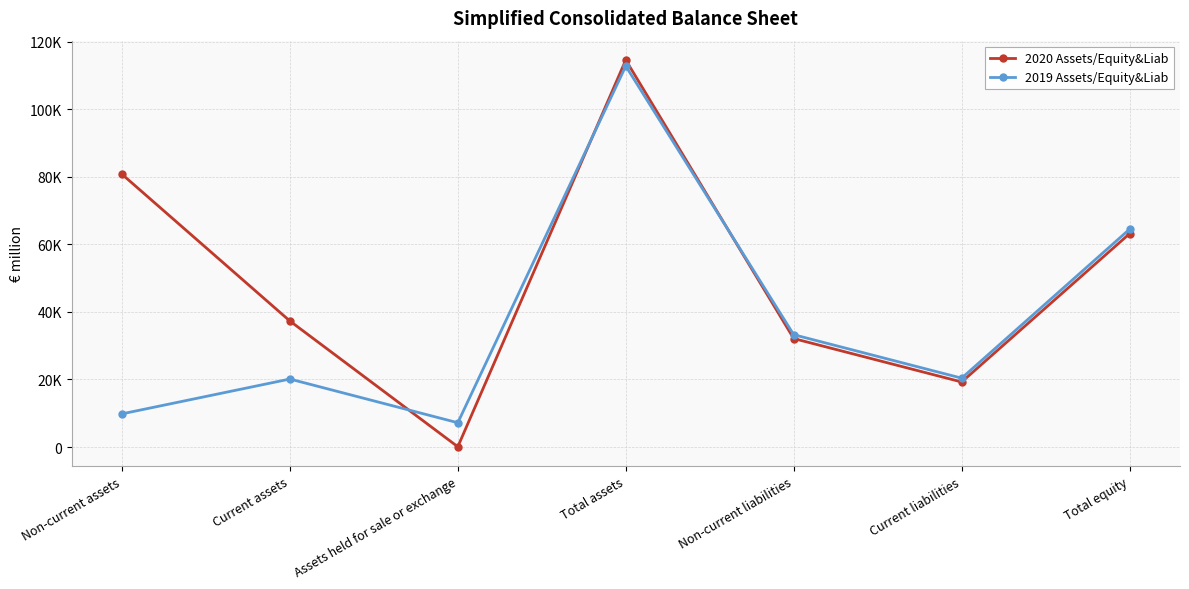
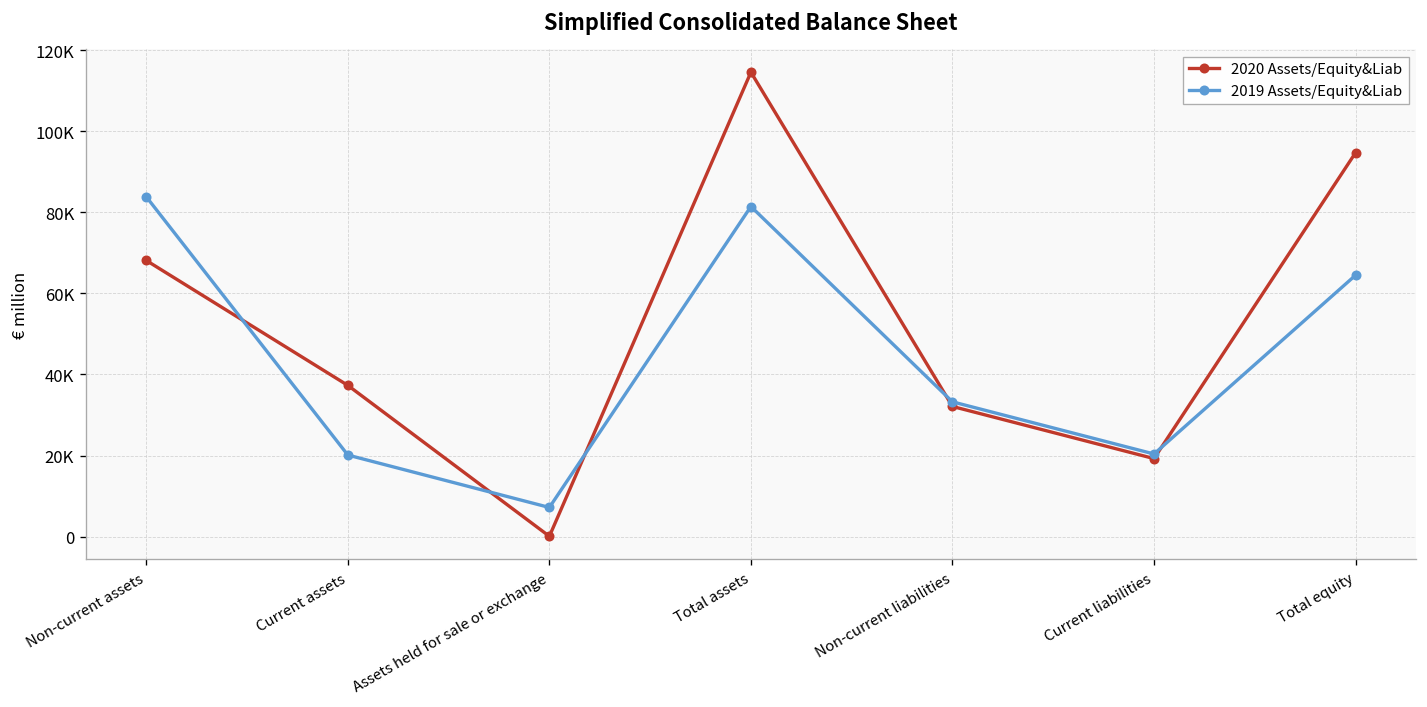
2020 Assets/Equity&Liab, Non-current assets: 81000 -> 68000
2019 Assets/Equity&Liab, Non-current assets: 10000 -> 84000
2019 Assets/Equity&Liab, Total assets: 113000 -> 81000
2020 Assets/Equity&Liab, Total equity: 63000 -> 95000
